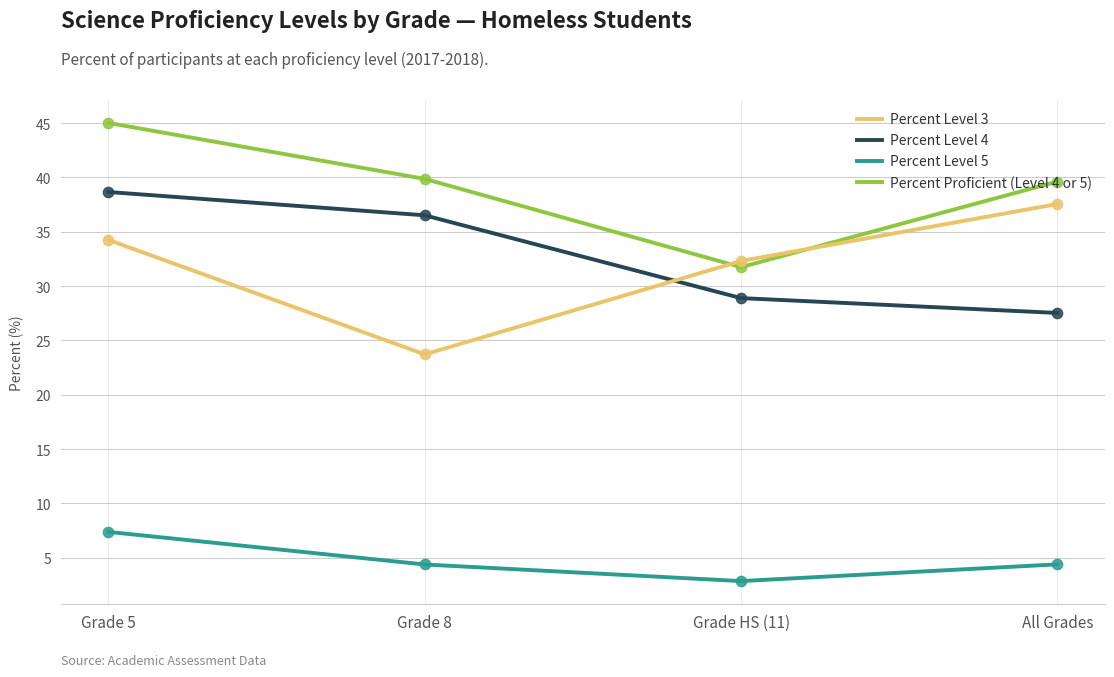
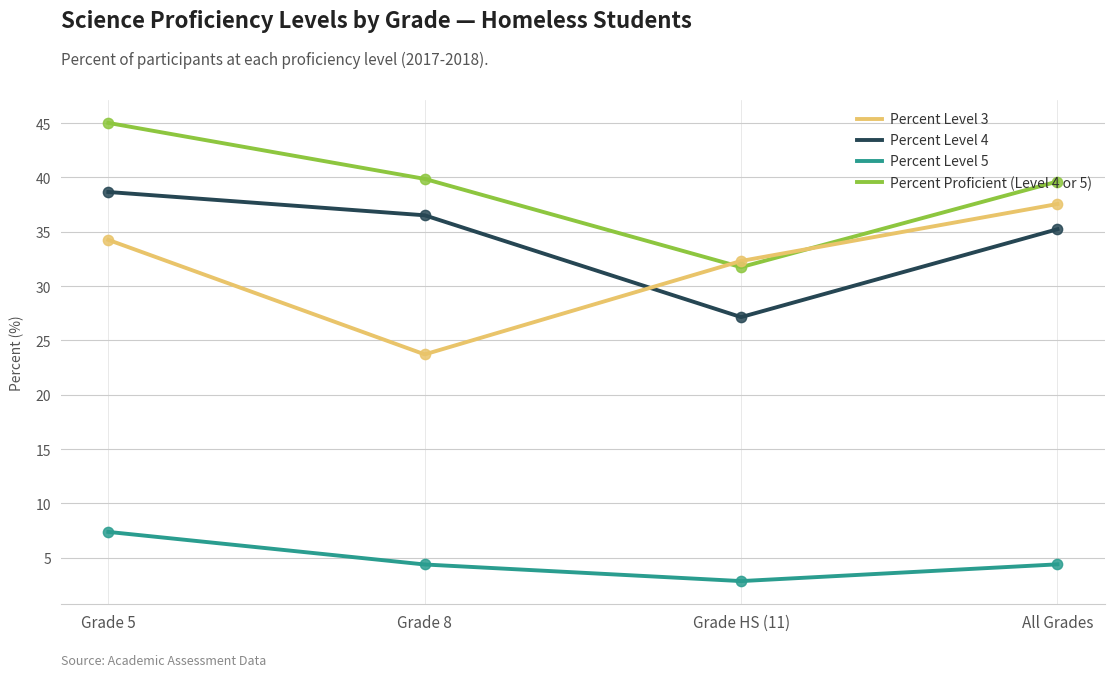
Percent Level 4, Grade HS (11): 28.9 -> 27.1
Percent Level 4, All Grades: 27.5 -> 35.2
